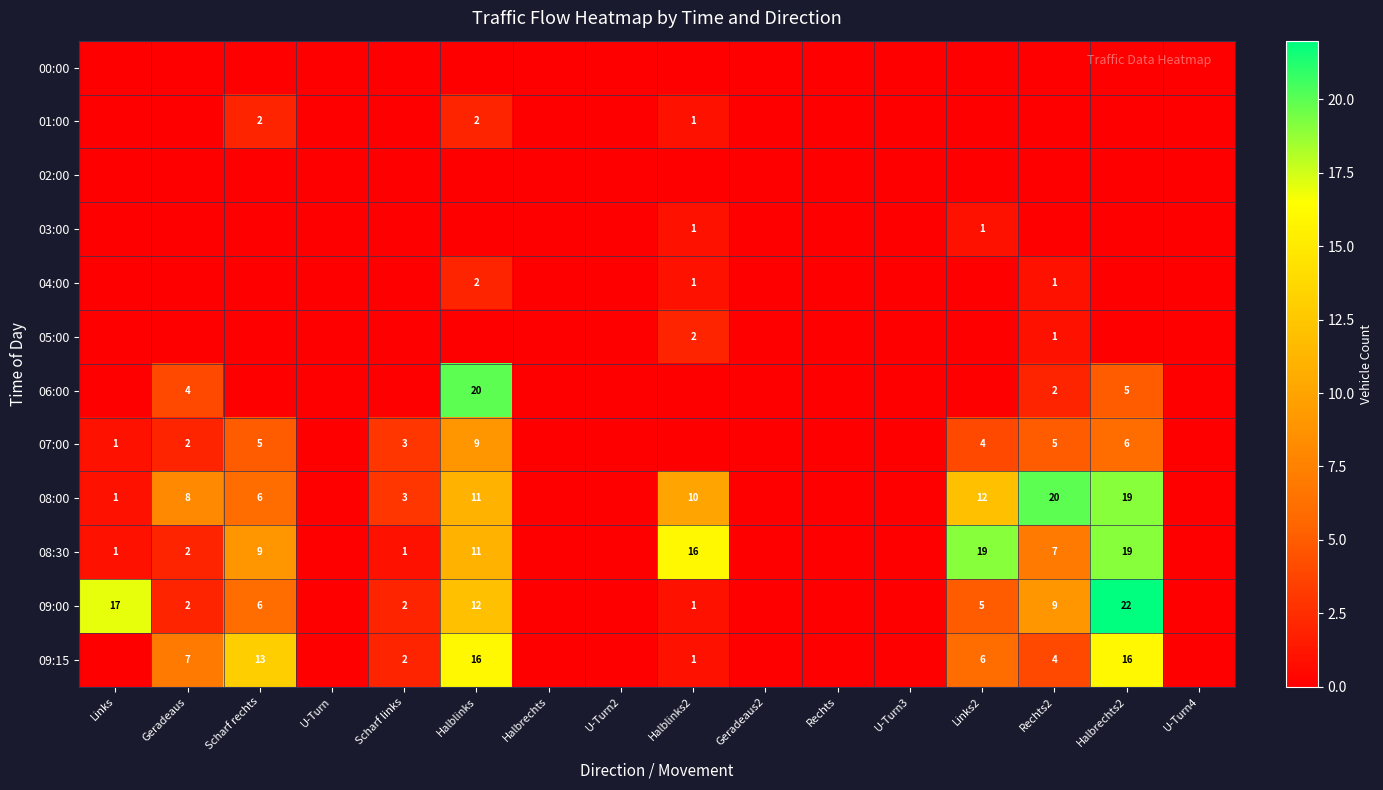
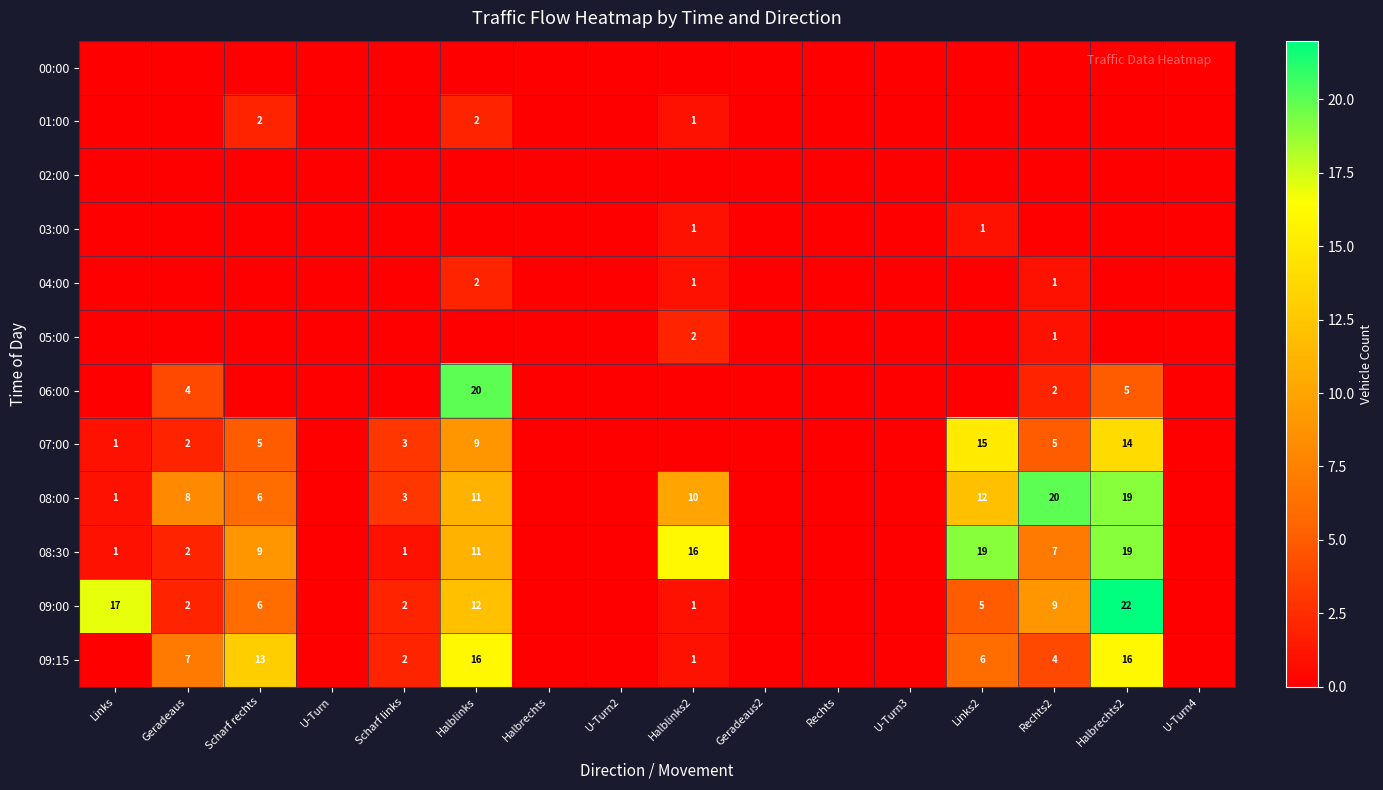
07:00, Links2: 4 -> 15
07:00, Halbrechts2: 6 -> 14
